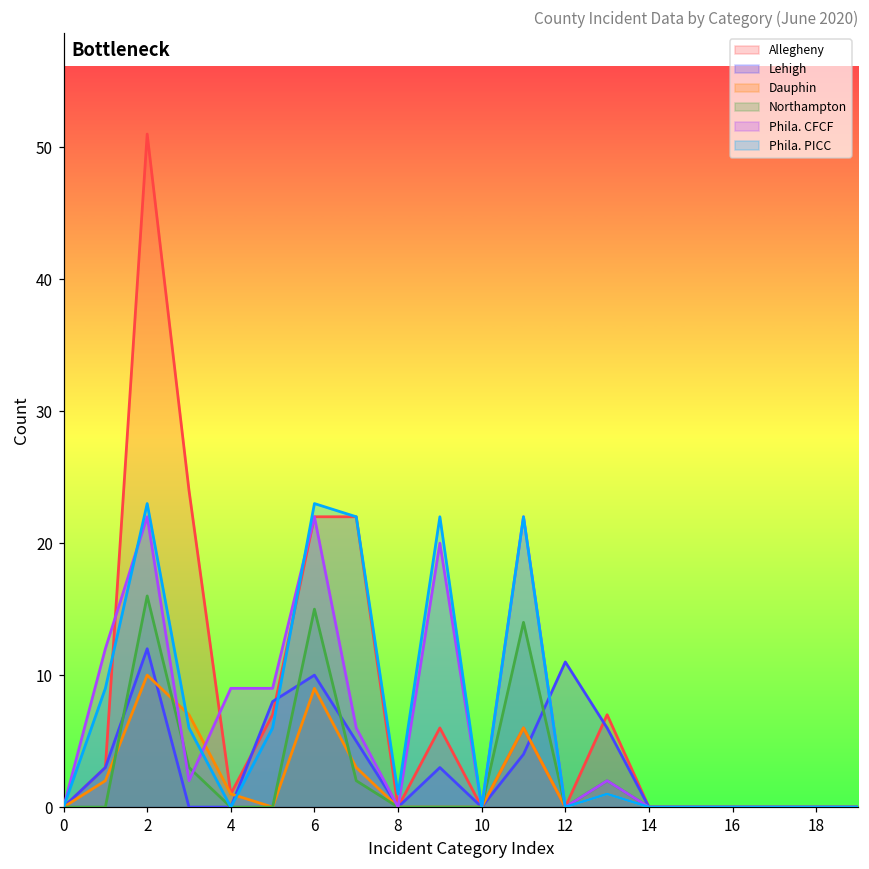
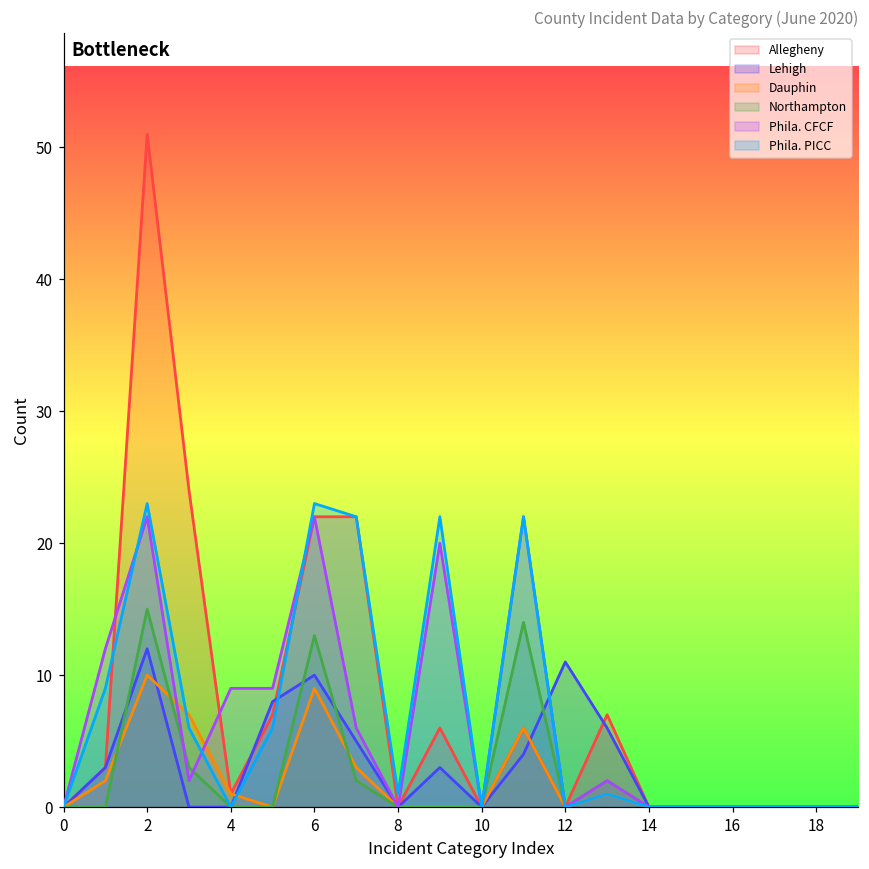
Northampton, 2: 16 -> 15
Northampton, 6: 15 -> 13
